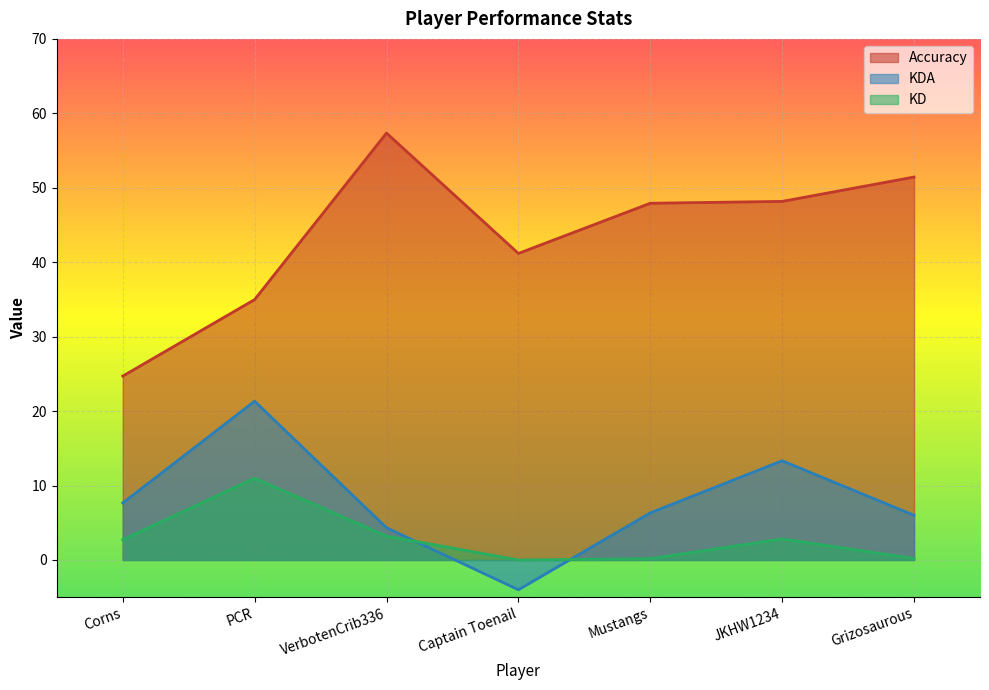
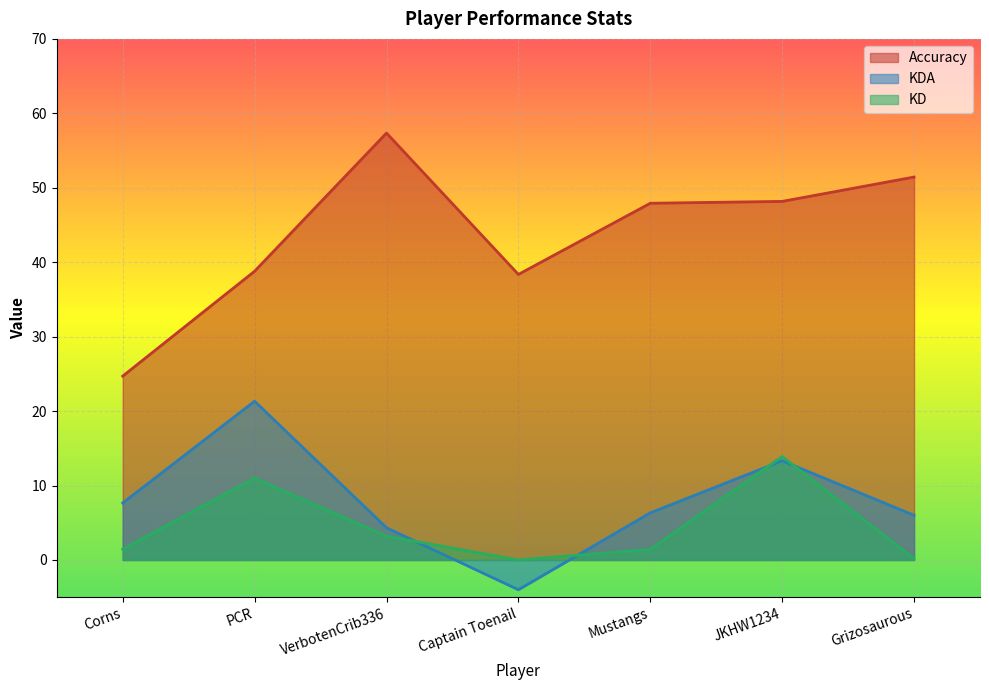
KD, Corns: 3 -> 1
Accuracy, PCR: 35 -> 39
Accuracy, Captain Toenail: 41 -> 38
KD, Mustangs: 0 -> 1
KD, JKHW1234: 3 -> 14
